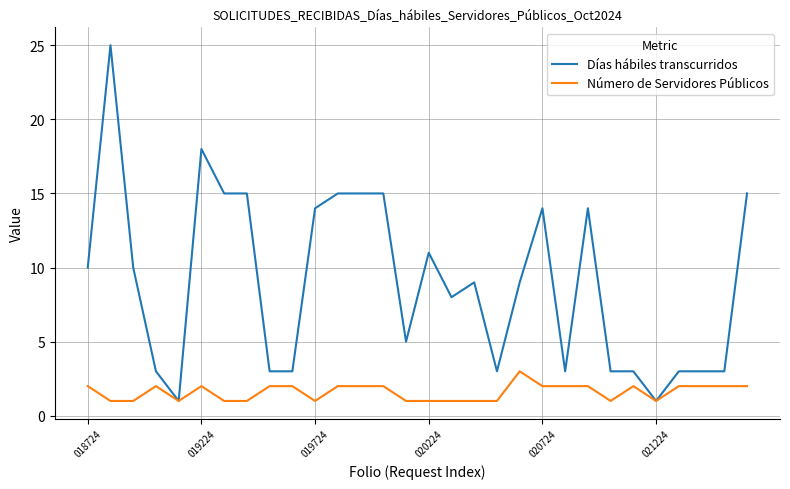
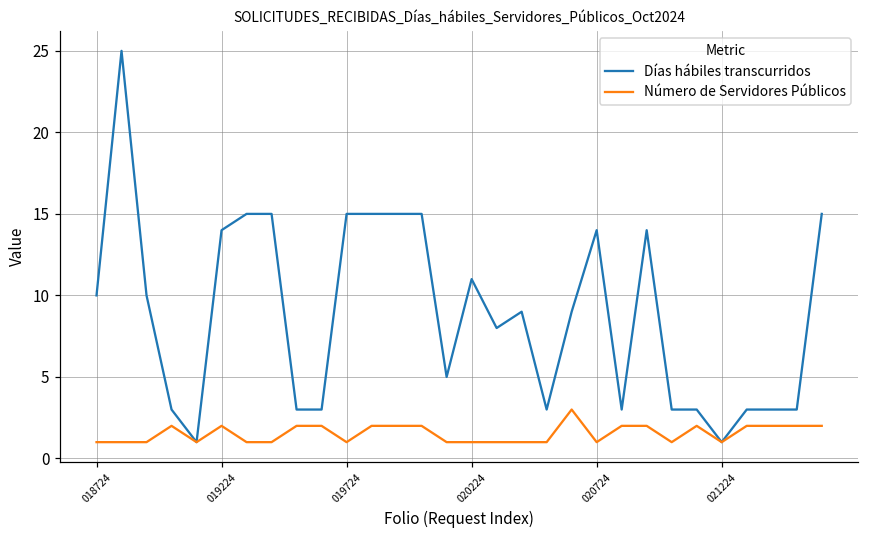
Número de Servidores Públicos, 018724: 2 -> 1
Días hábiles transcurridos, 019224: 18 -> 14
Días hábiles transcurridos, 019724: 14 -> 15
Número de Servidores Públicos, 020724: 2 -> 1
